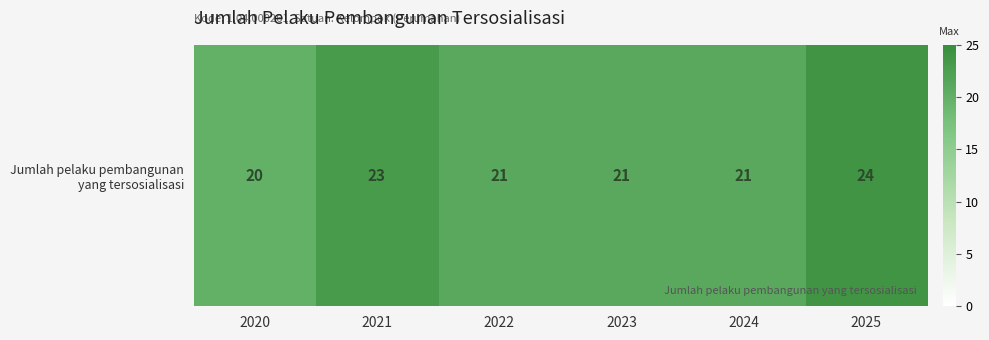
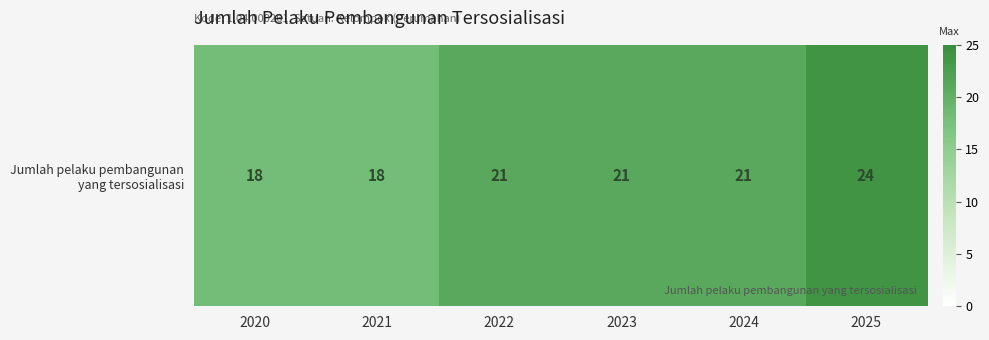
Jumlah pelaku pembangunan yang tersosialisasi, 2020: 20 -> 18
Jumlah pelaku pembangunan yang tersosialisasi, 2021: 23 -> 18
